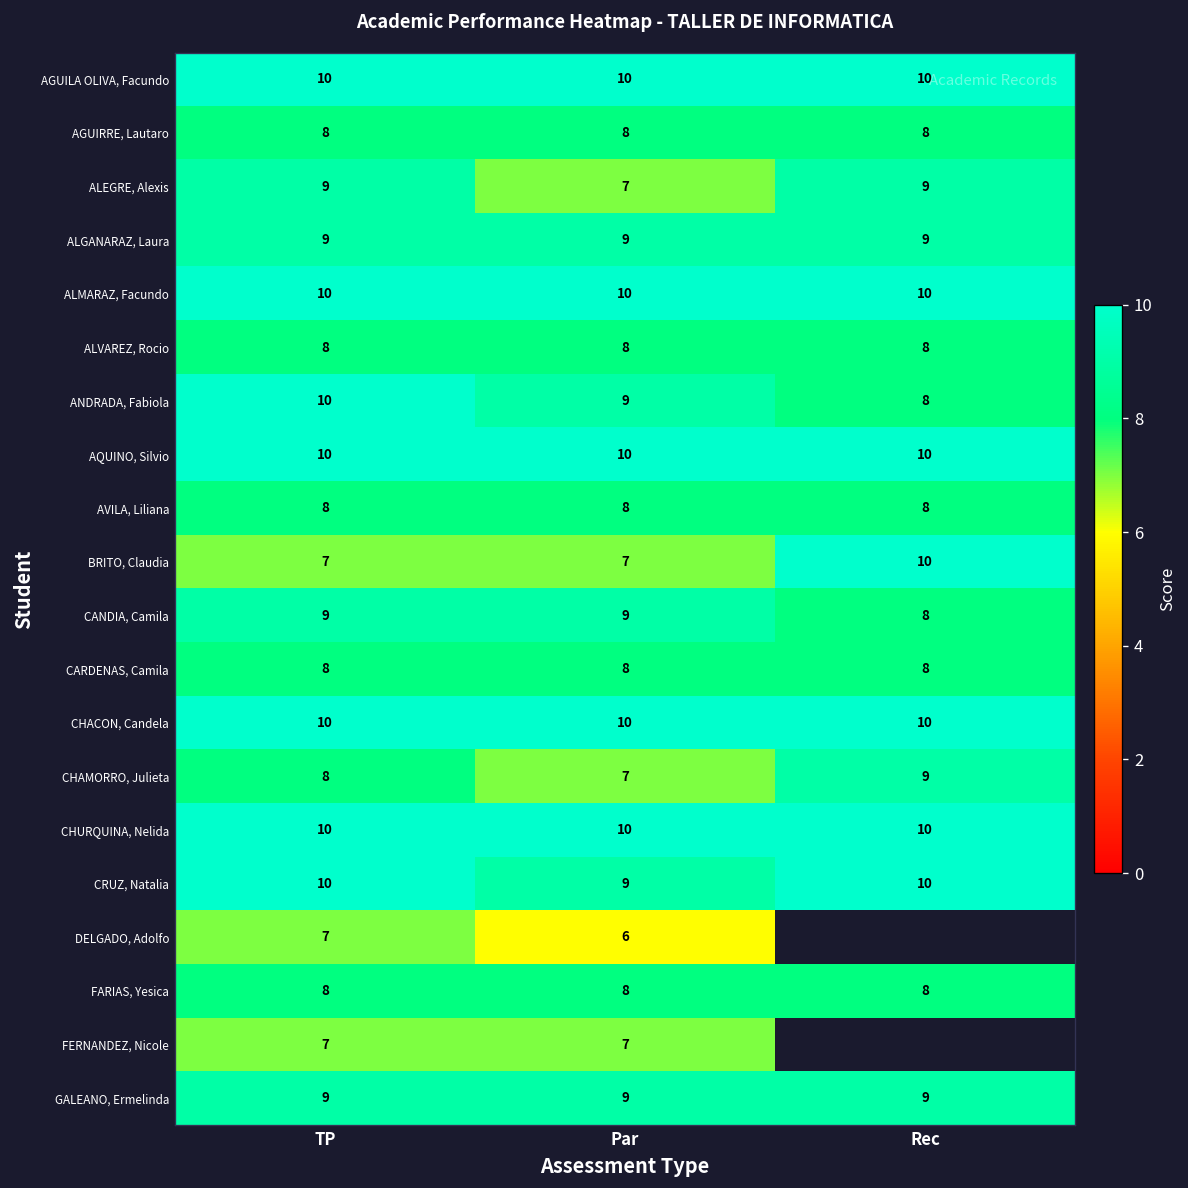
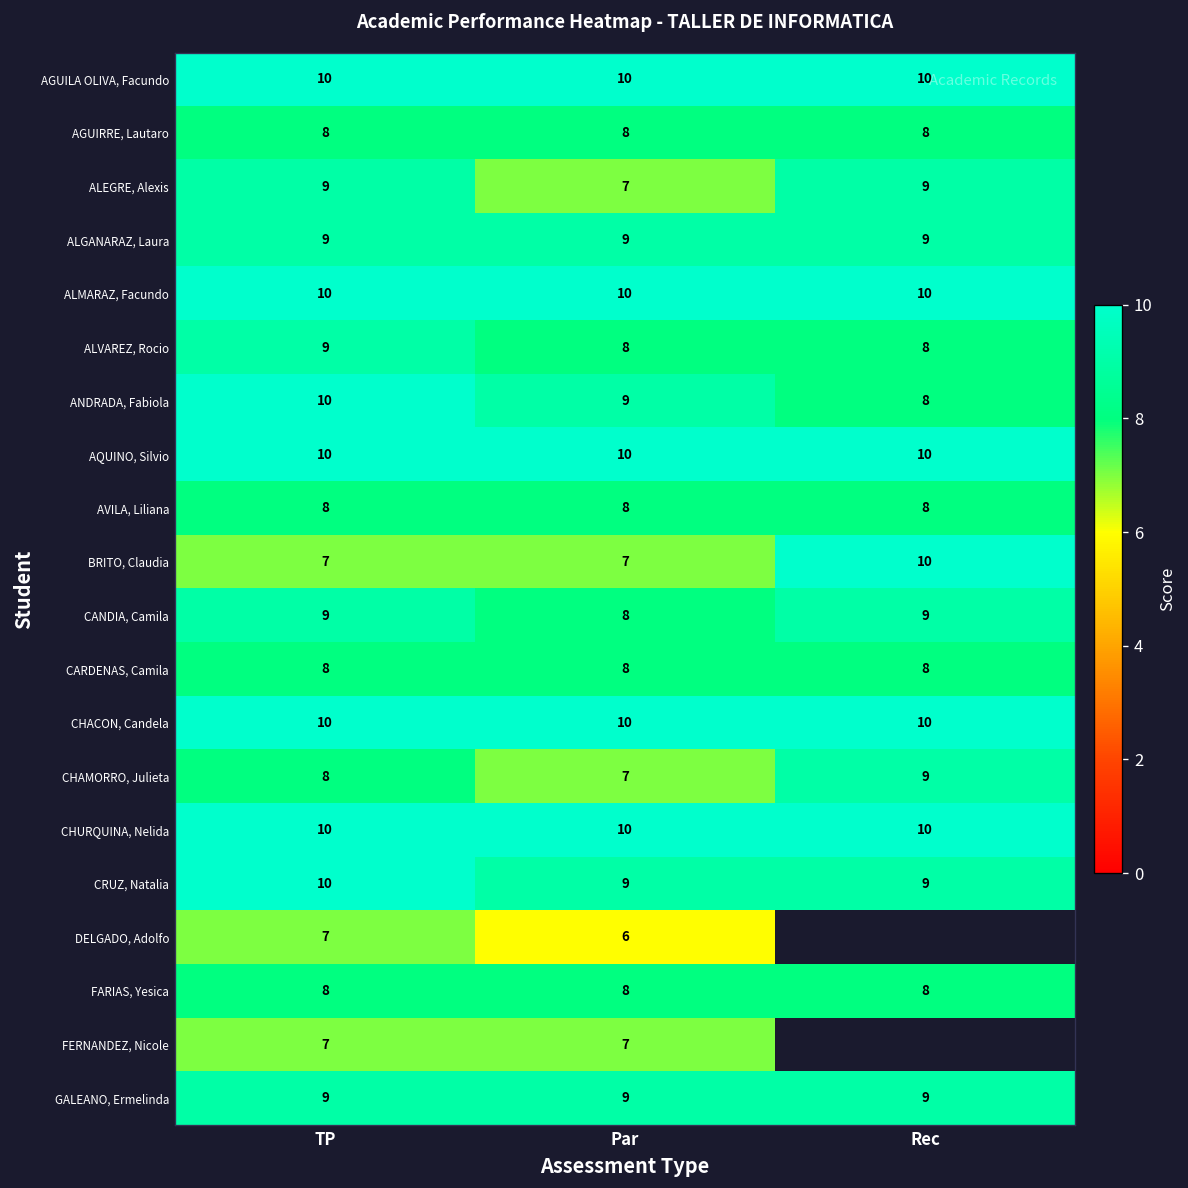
ALVAREZ, Rocio, TP: 8 -> 9
CANDIA, Camila, Par: 9 -> 8
CANDIA, Camila, Rec: 8 -> 9
CRUZ, Natalia, Rec: 10 -> 9
